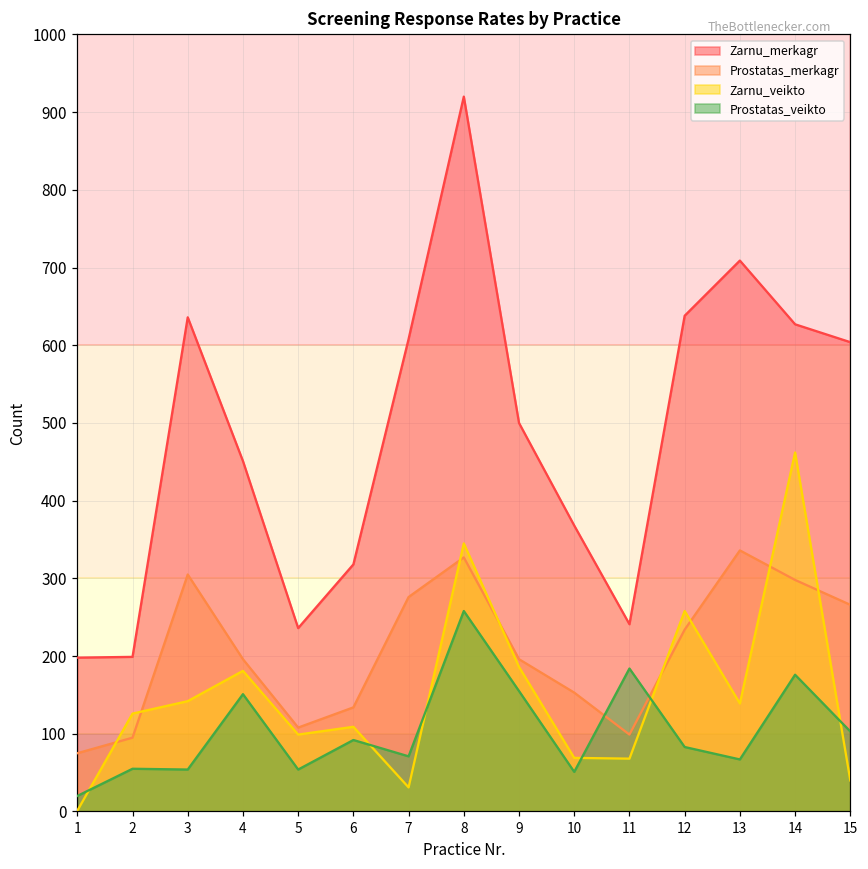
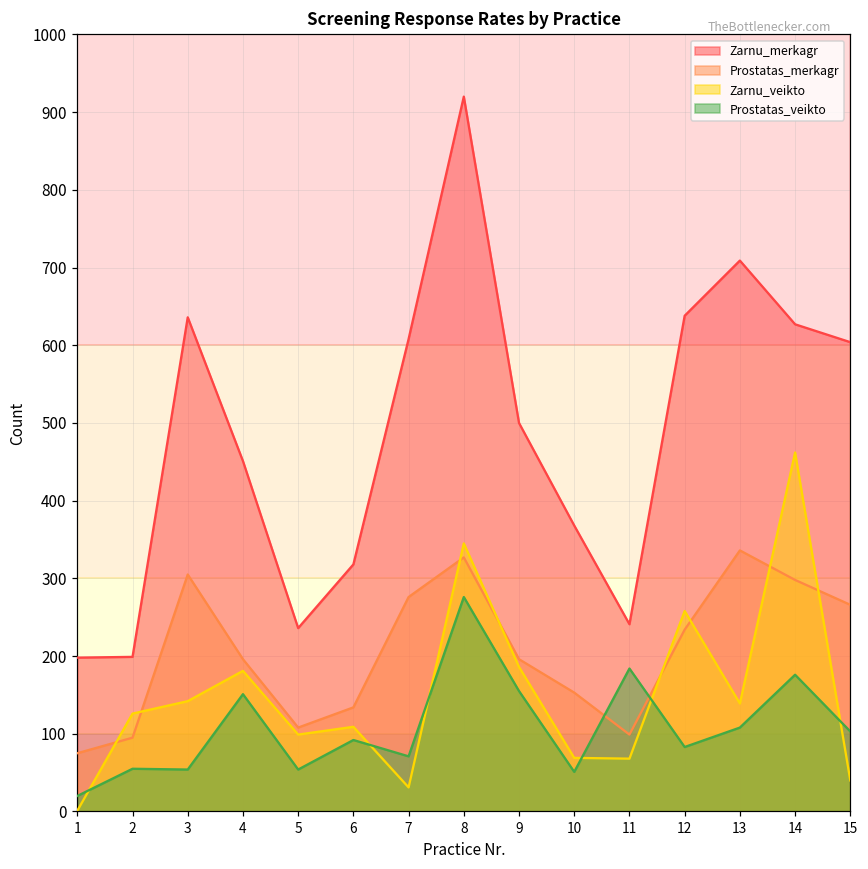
Prostatas_veikto, 8: 260 -> 280
Prostatas_veikto, 13: 70 -> 110
